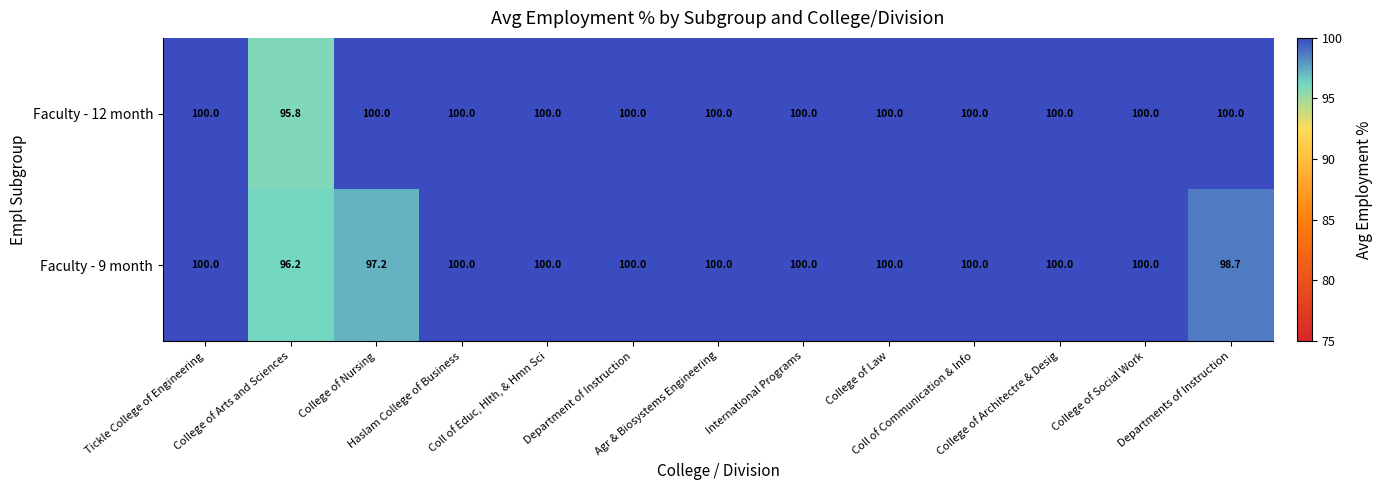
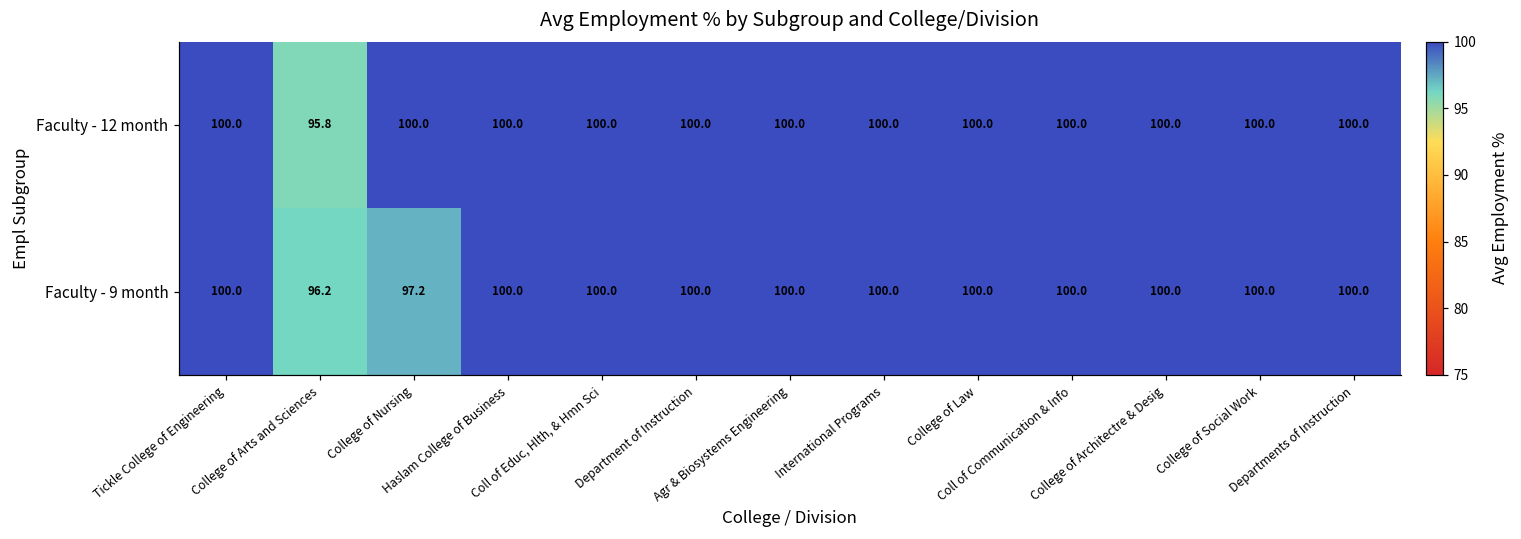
Faculty - 9 month, Departments of Instruction: 98.7 -> 100.0
